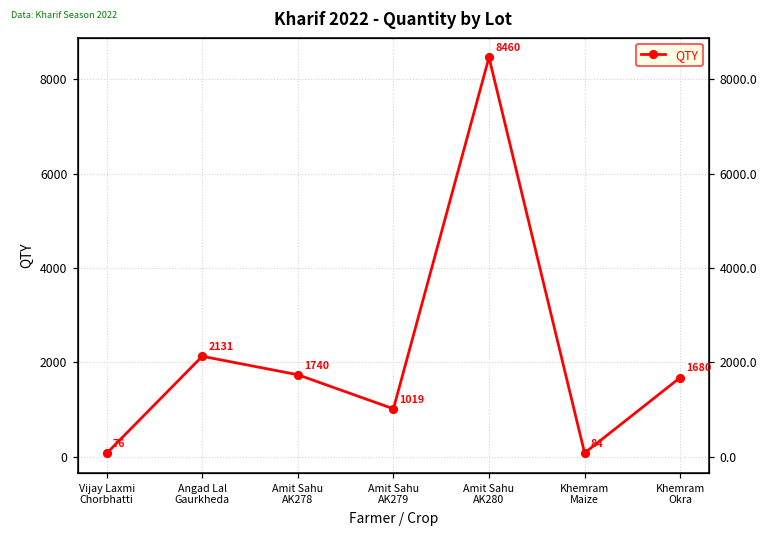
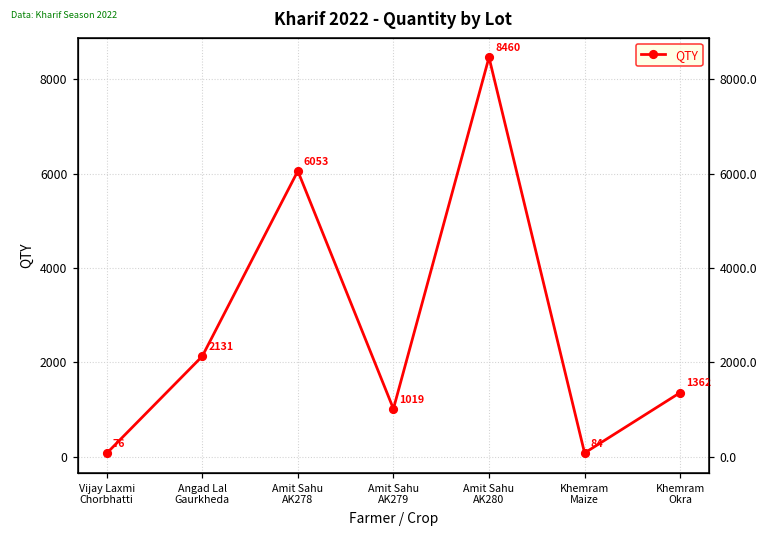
Amit Sahu AK278: 1740 -> 6053
Khemram Okra: 1680 -> 1362
